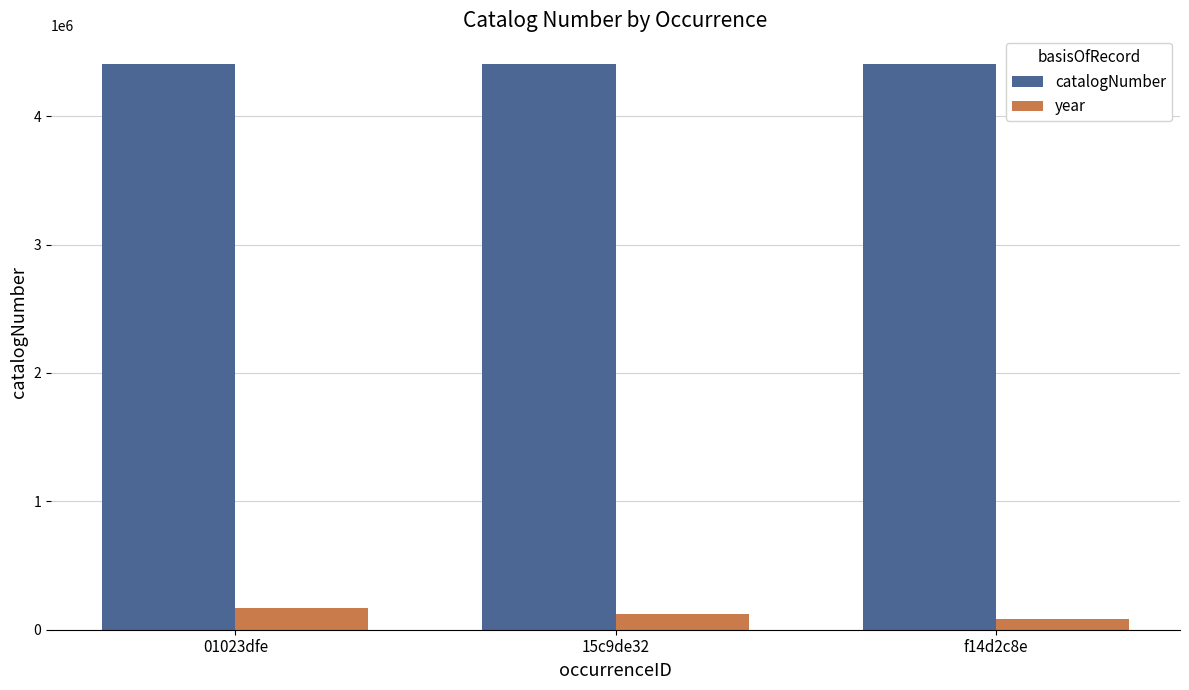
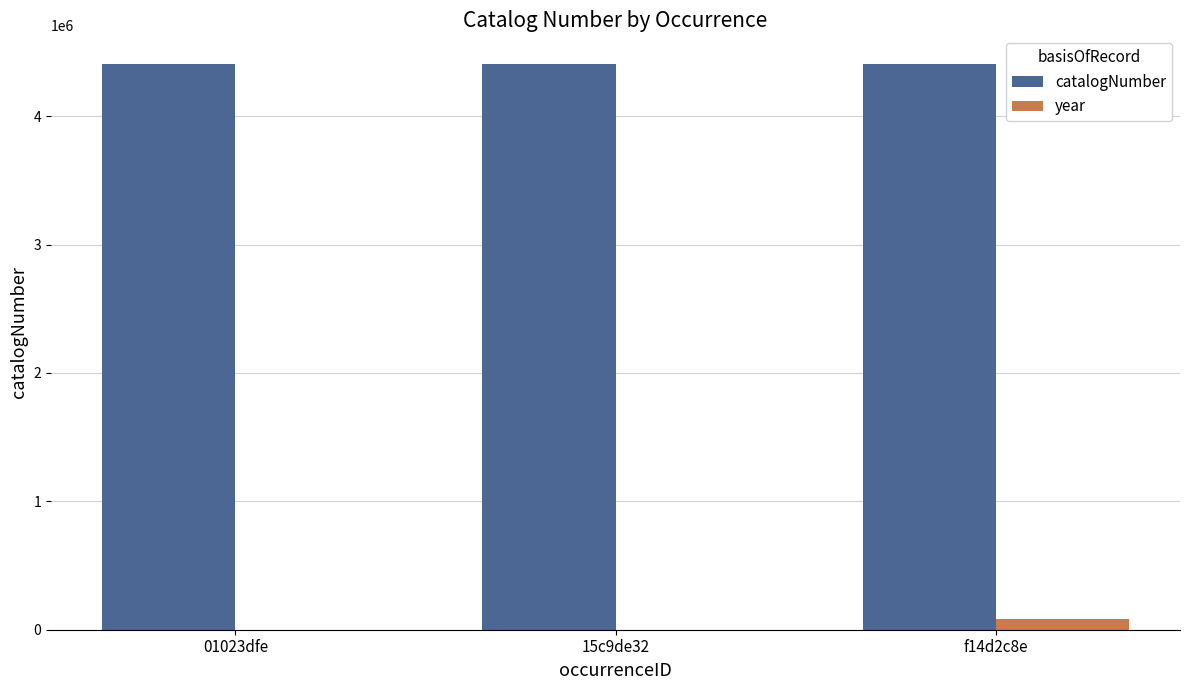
year, 01023dfe: 170000 -> 0
year, 15c9de32: 130000 -> 0
